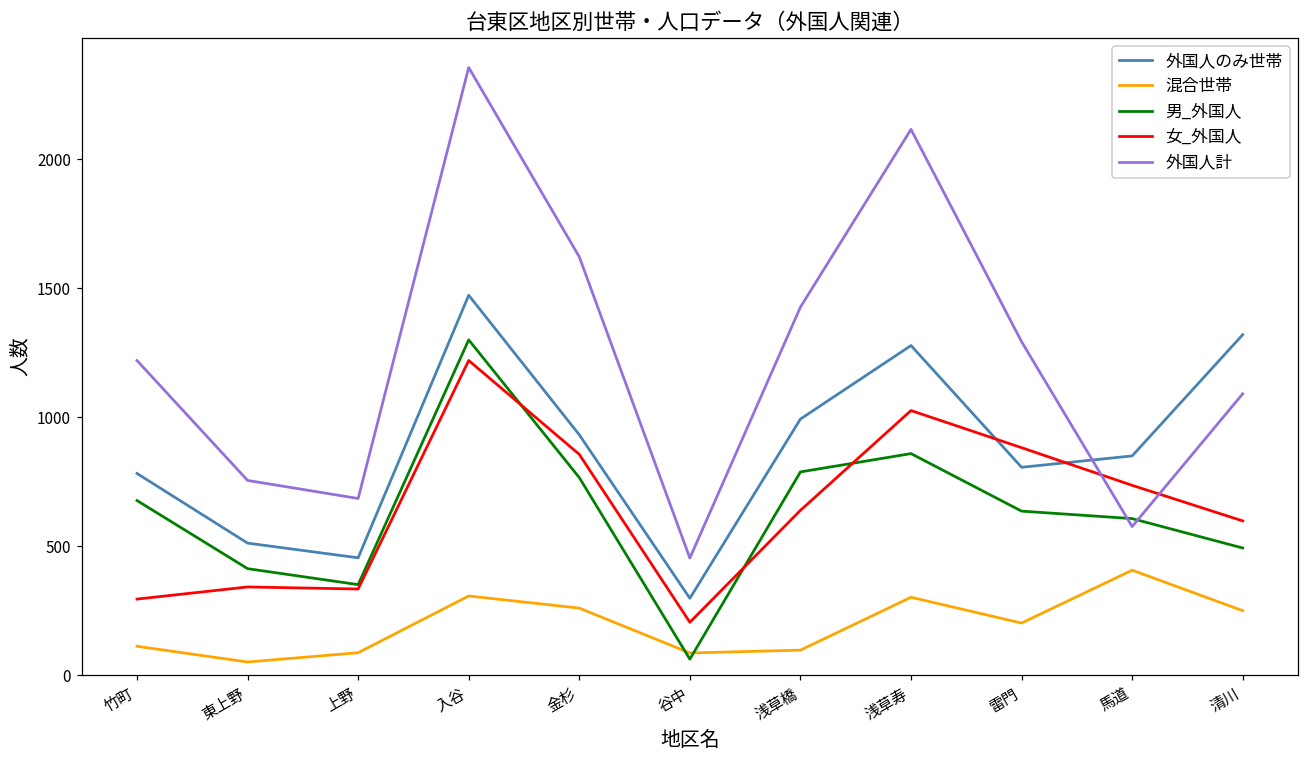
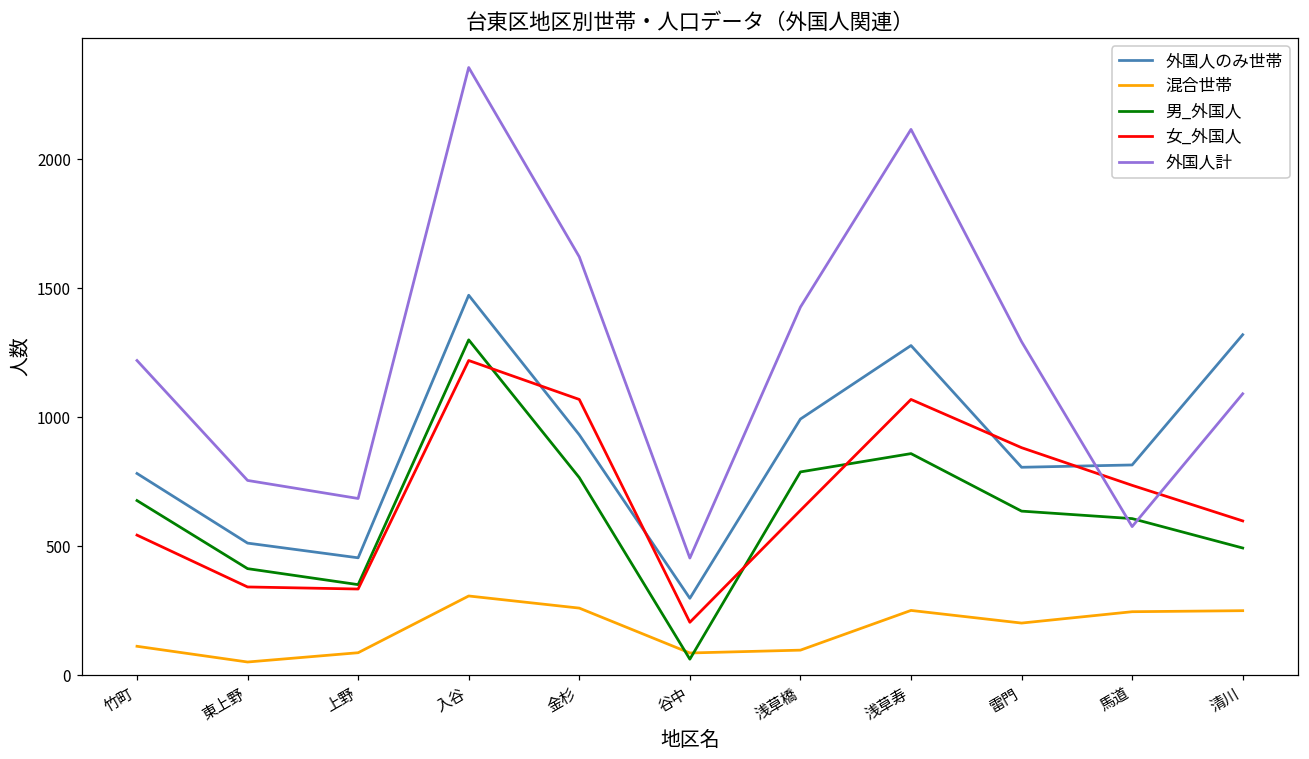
女_外国人, 竹町: 300 -> 540
女_外国人, 金杉: 860 -> 1070
混合世帯, 浅草寿: 300 -> 250
女_外国人, 浅草寿: 1030 -> 1070
外国人のみ世帯, 馬道: 850 -> 820
混合世帯, 馬道: 410 -> 250
